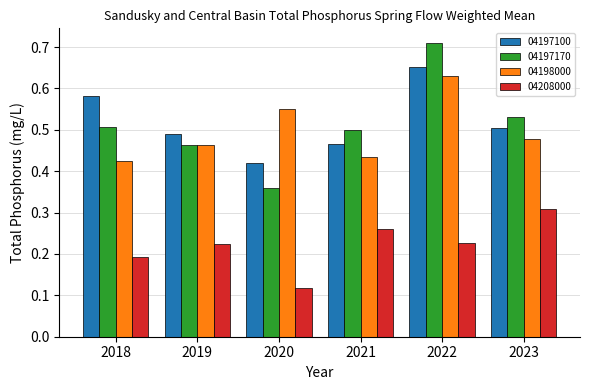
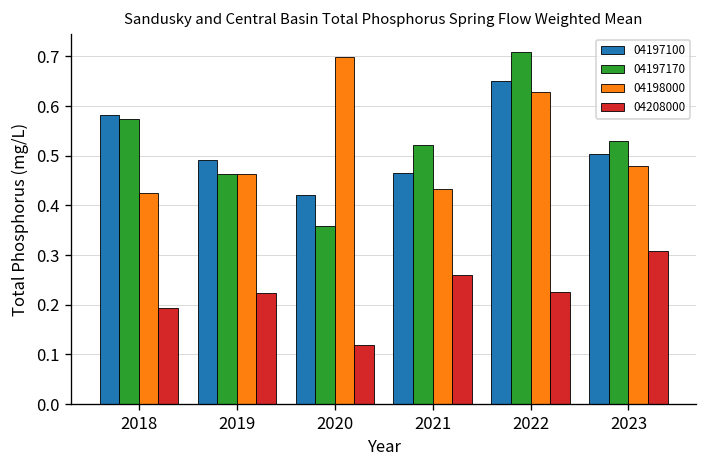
04197170, 2018: 0.51 -> 0.57
04198000, 2020: 0.55 -> 0.70
04197170, 2021: 0.50 -> 0.52
